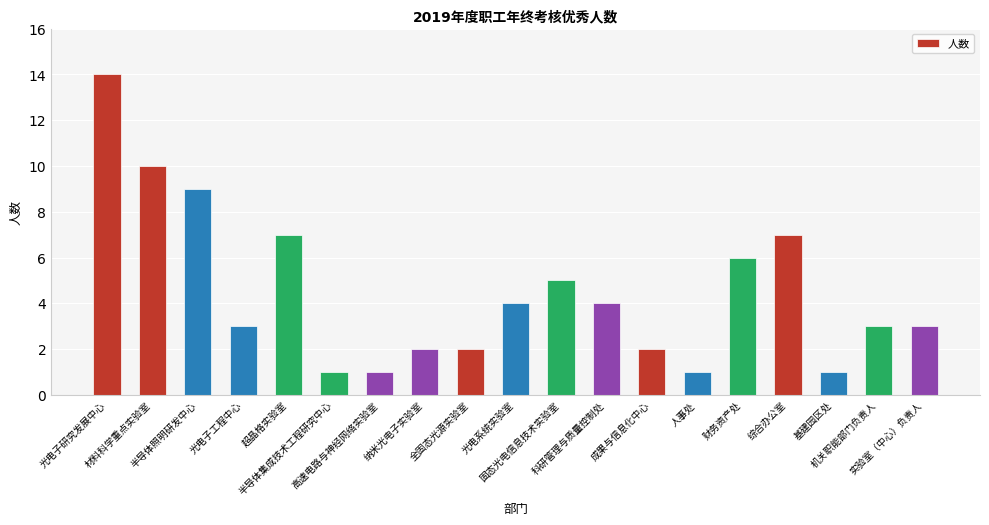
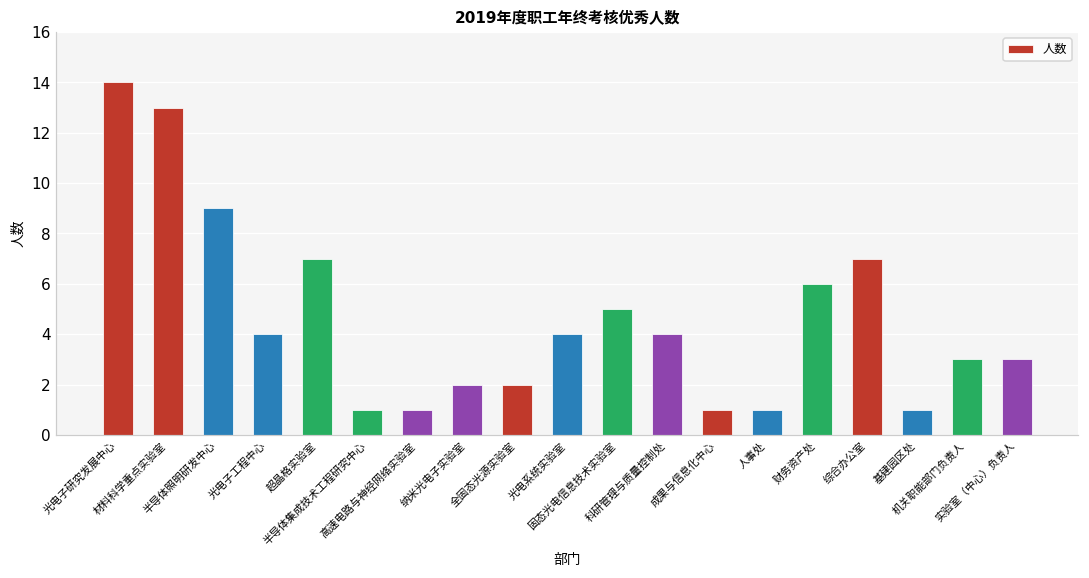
材料科学重点实验室: 10 -> 13
光电子工程中心: 3 -> 4
成果与信息化中心: 2 -> 1
